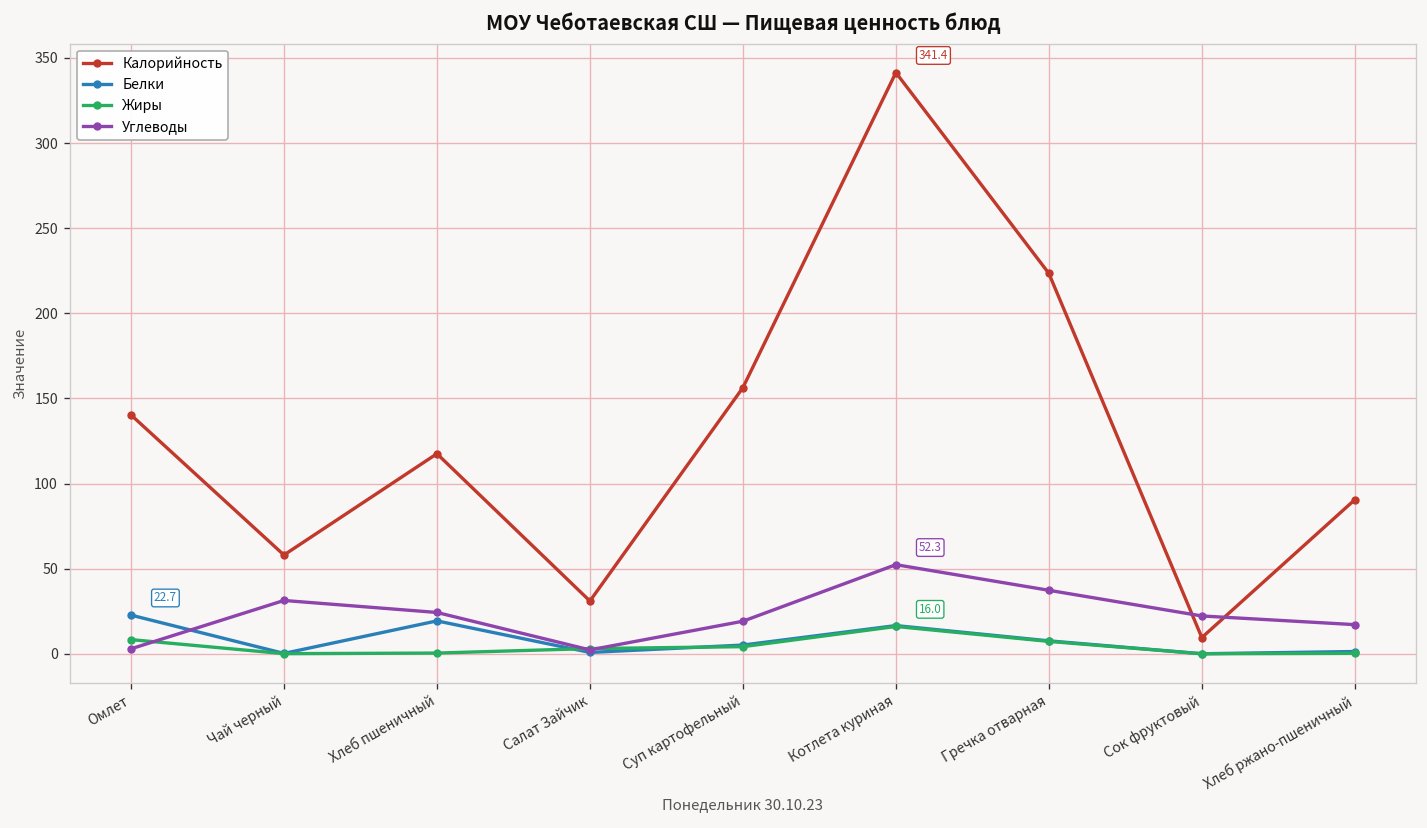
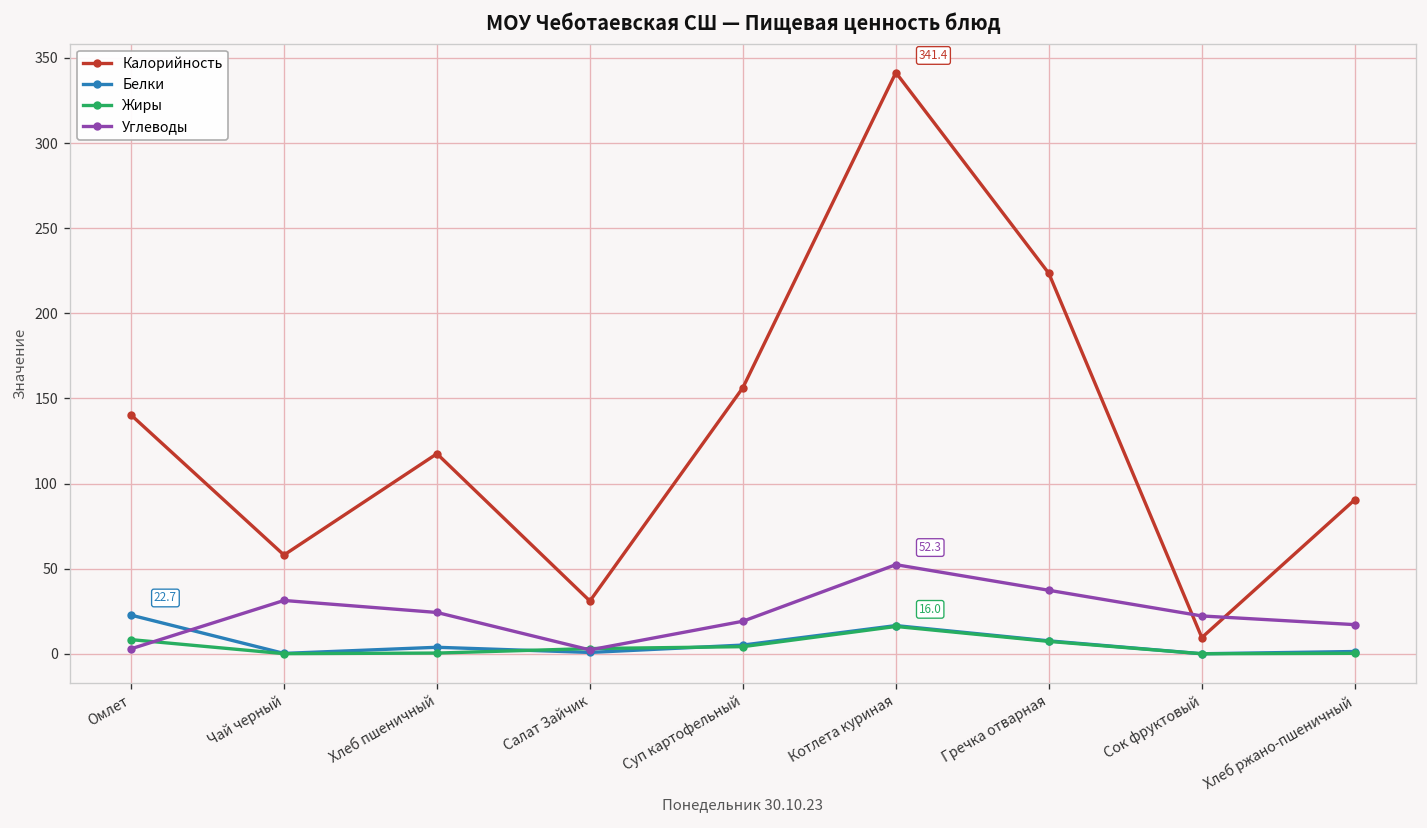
Белки, Хлеб пшеничный: 19 -> 4
